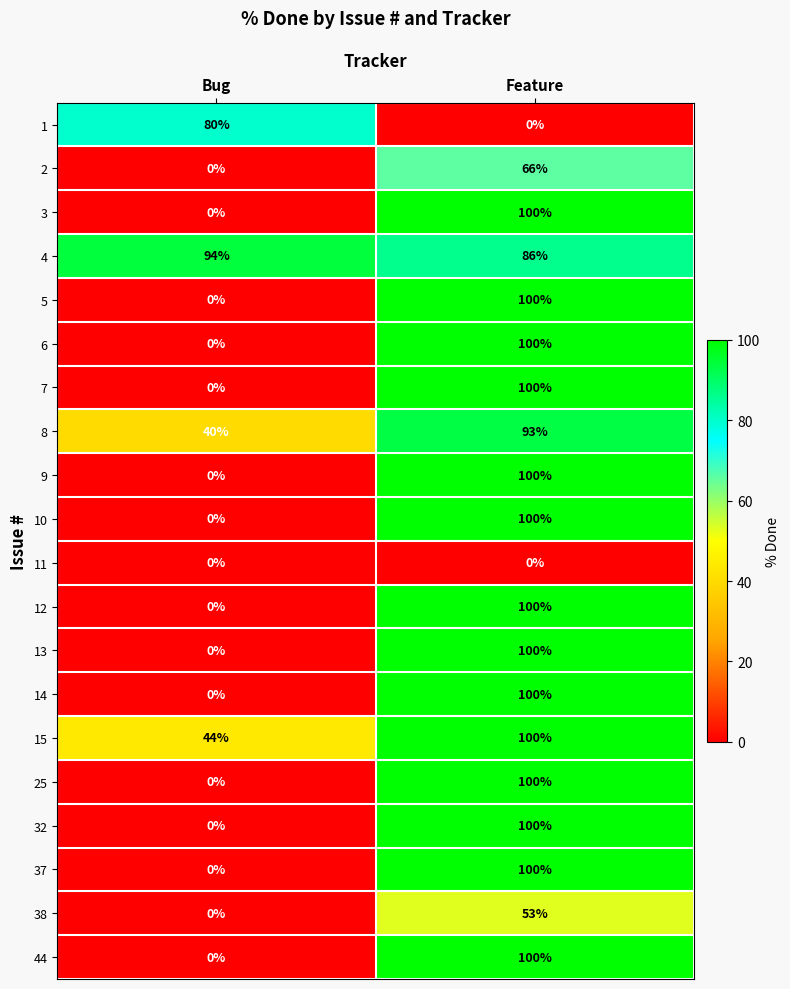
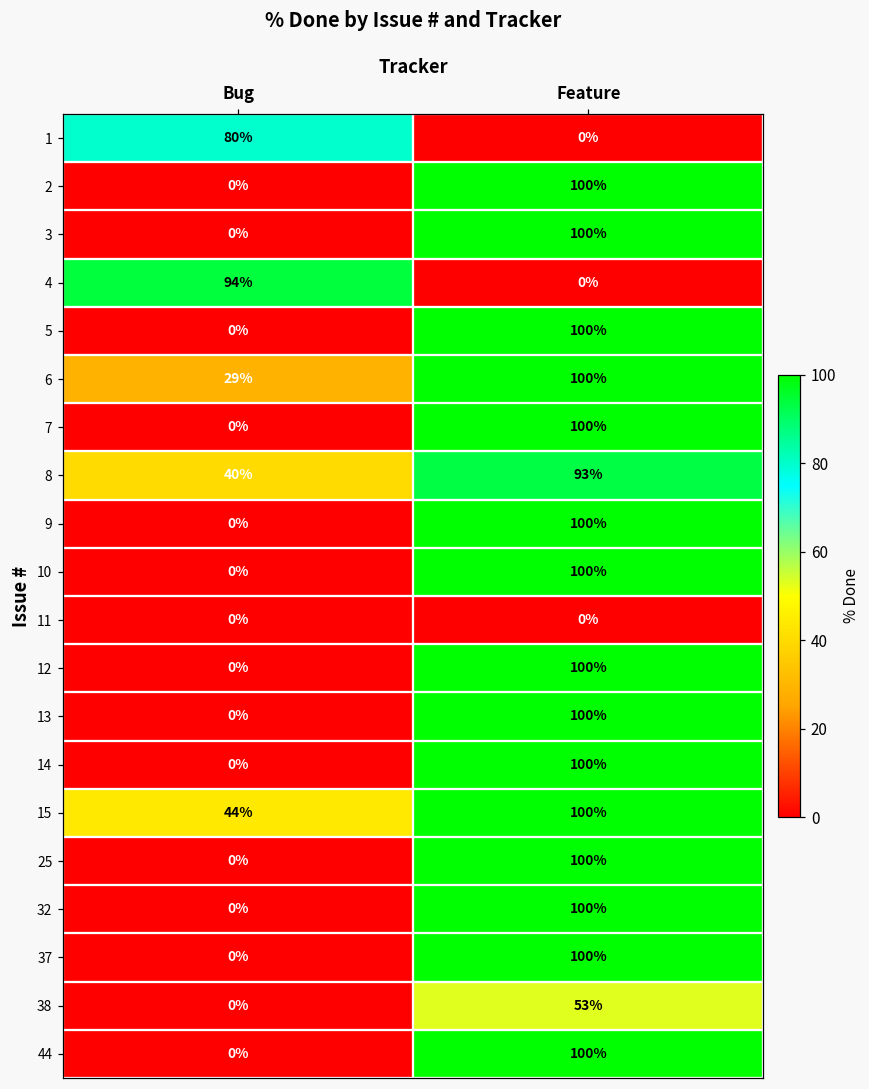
2, Feature: 66% -> 100%
4, Feature: 86% -> 0%
6, Bug: 0% -> 29%
